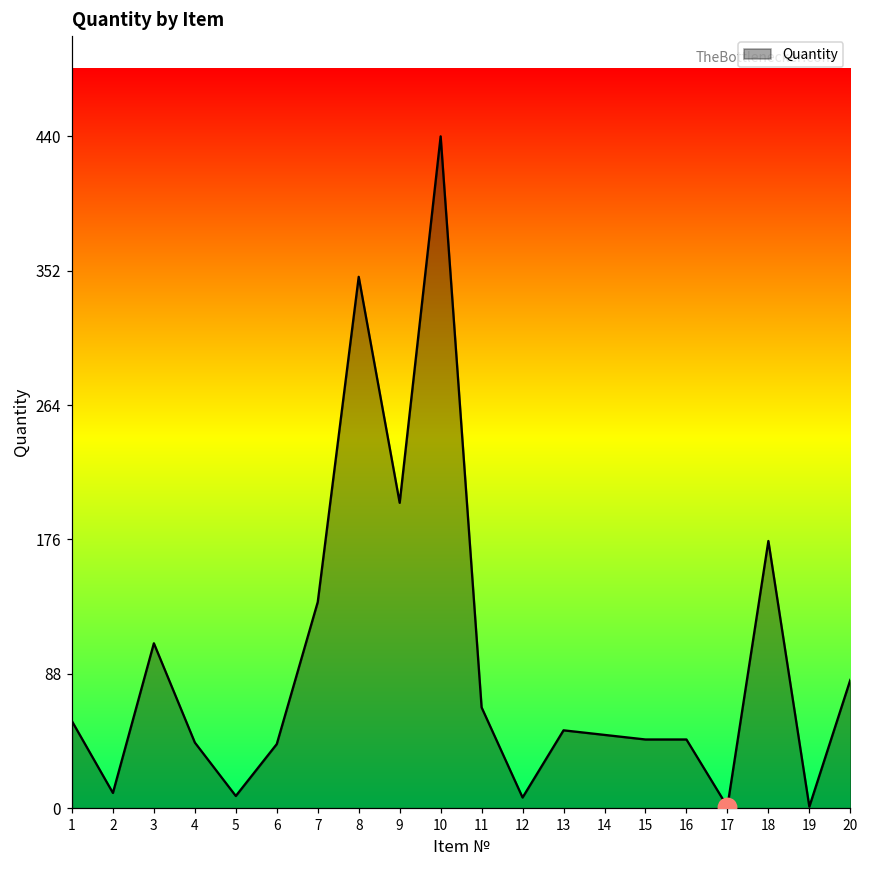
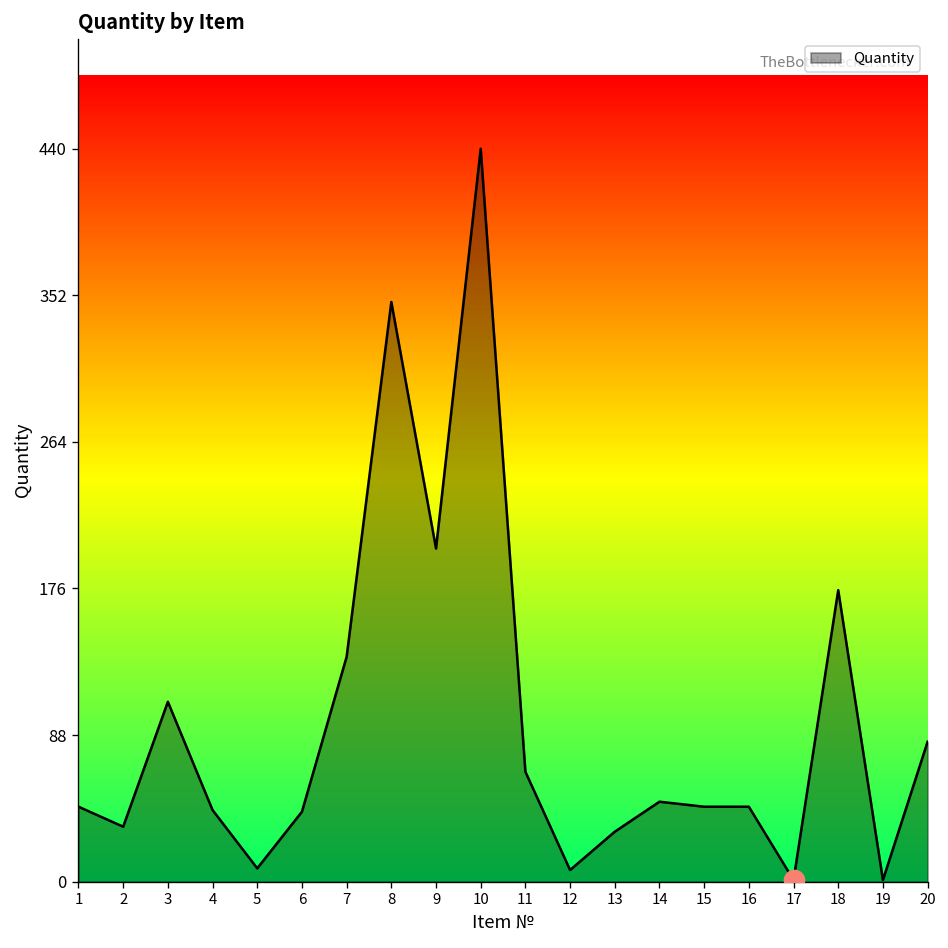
Quantity, 1: 57 -> 45
Quantity, 2: 10 -> 33
Quantity, 13: 51 -> 30
